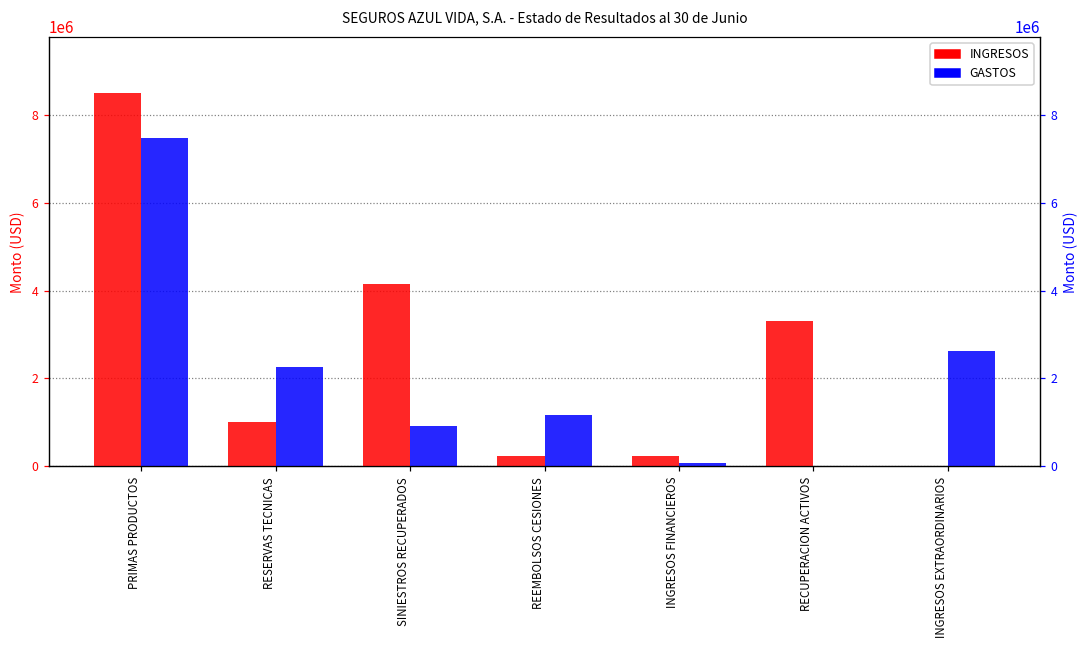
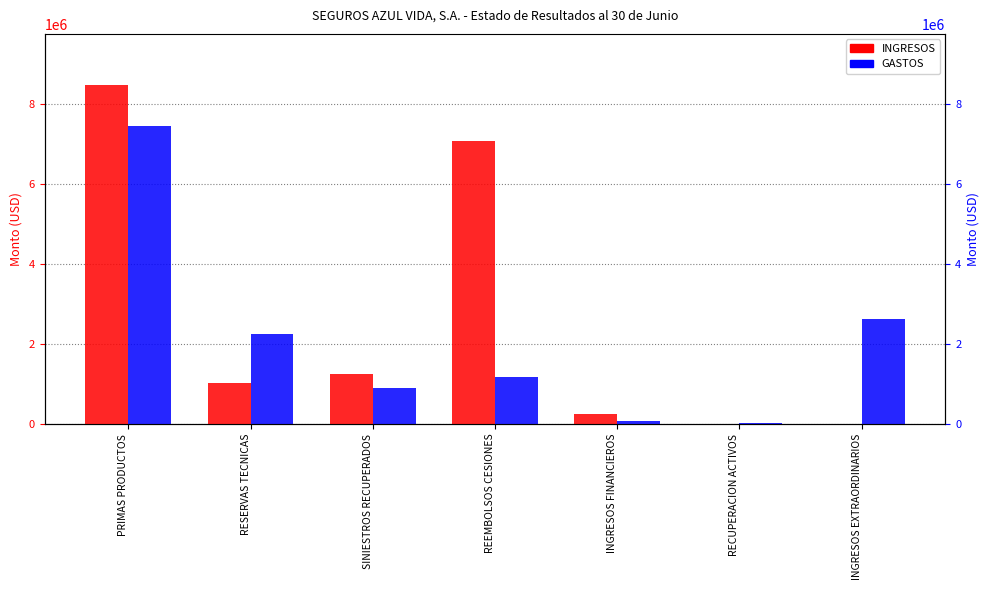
INGRESOS, SINIESTROS RECUPERADOS: 4200000 -> 1300000
INGRESOS, REEMBOLSOS CESIONES: 200000 -> 7100000
INGRESOS, RECUPERACION ACTIVOS: 3300000 -> 0
